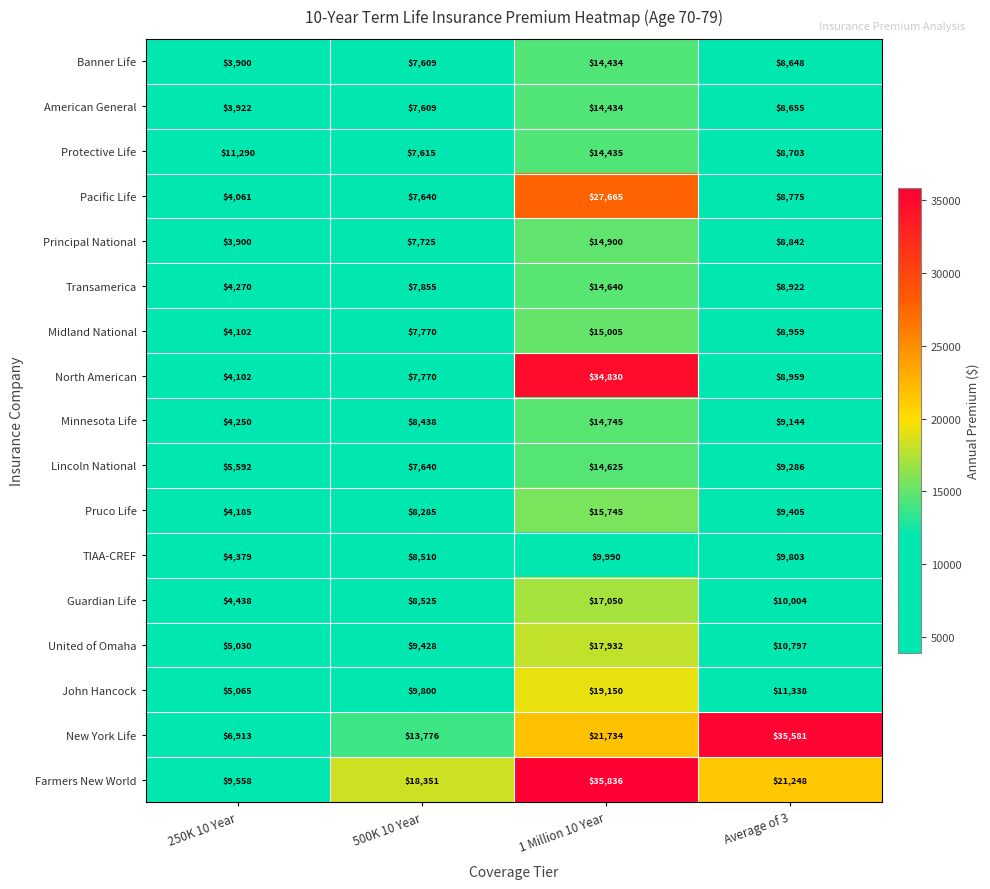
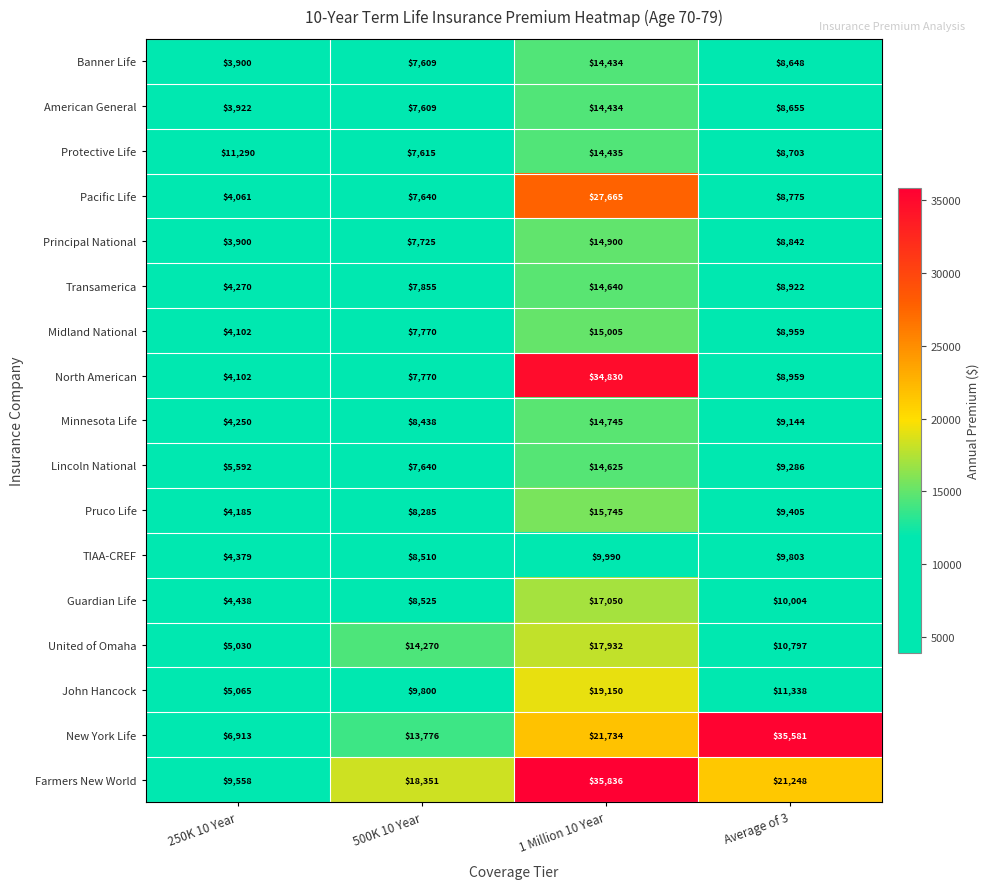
United of Omaha, 500K 10 Year: $9,428 -> $14,270
